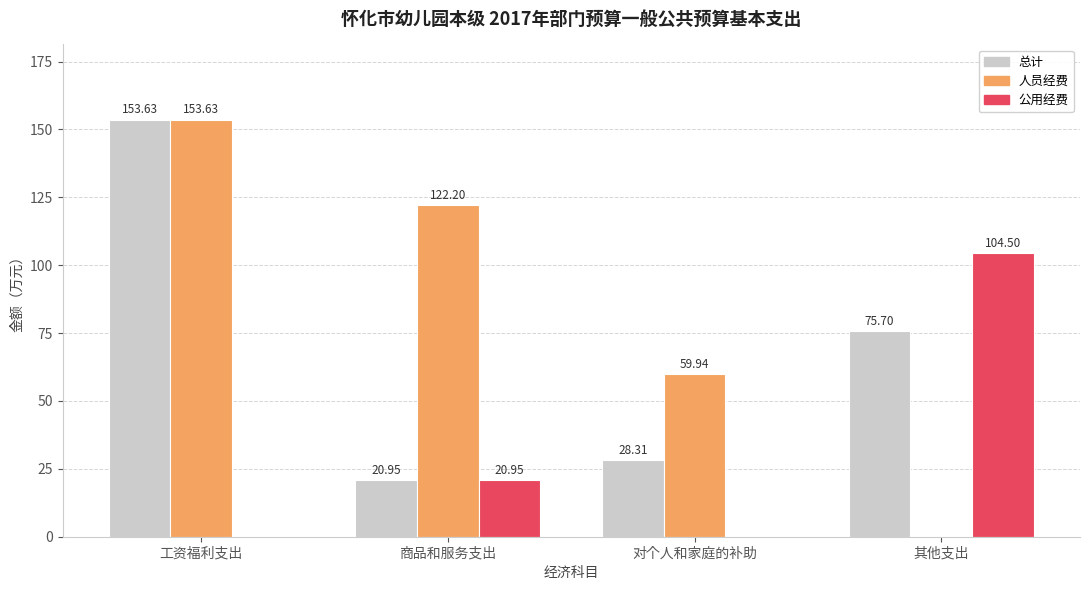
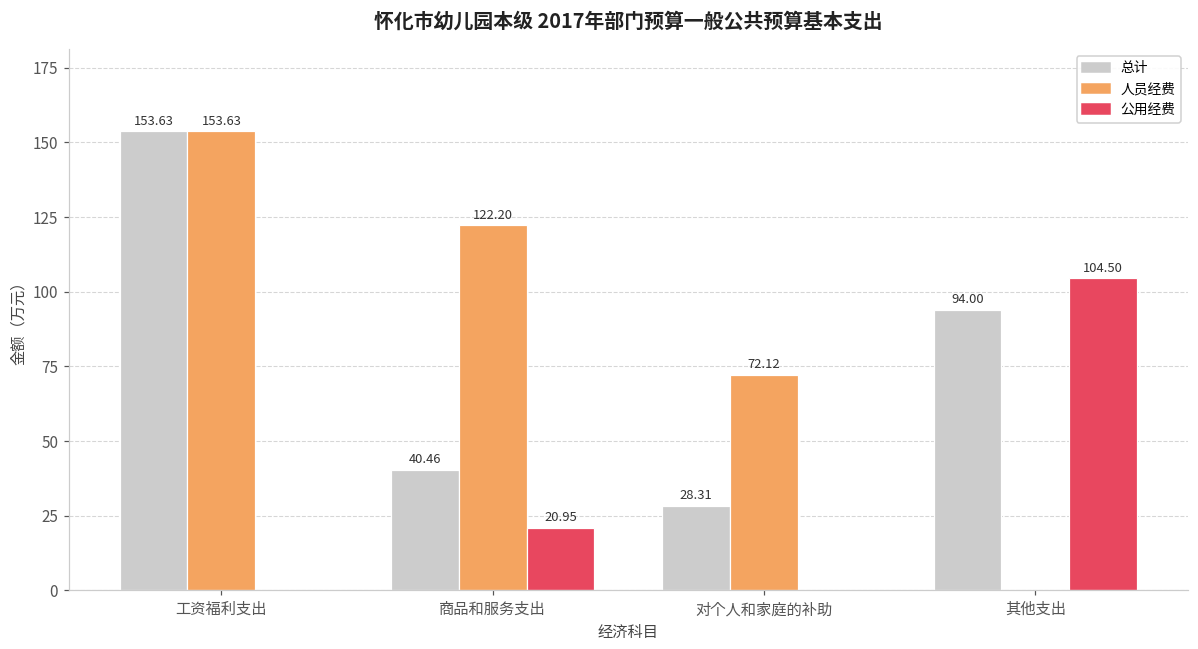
总计, 商品和服务支出: 20.95 -> 40.46
人员经费, 对个人和家庭的补助: 59.94 -> 72.12
总计, 其他支出: 75.70 -> 94.00
